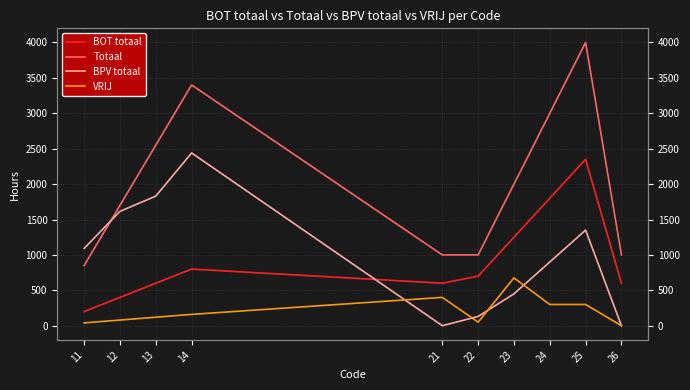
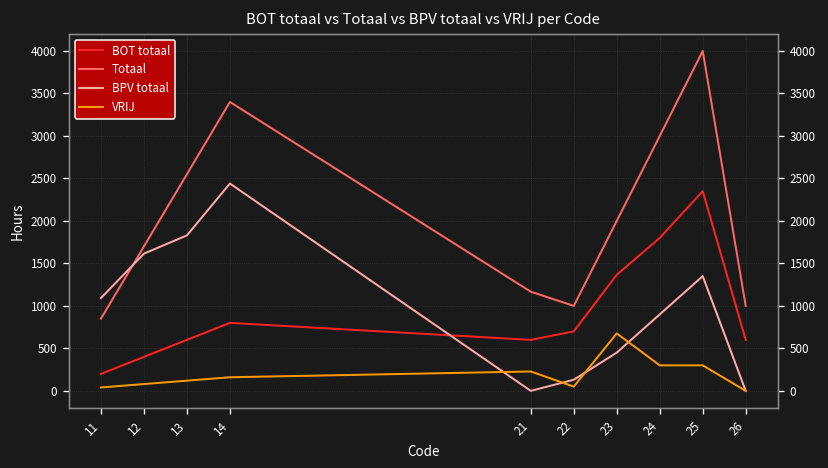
Totaal, 21: 1000 -> 1200
VRIJ, 21: 400 -> 200
BOT totaal, 23: 1300 -> 1400
